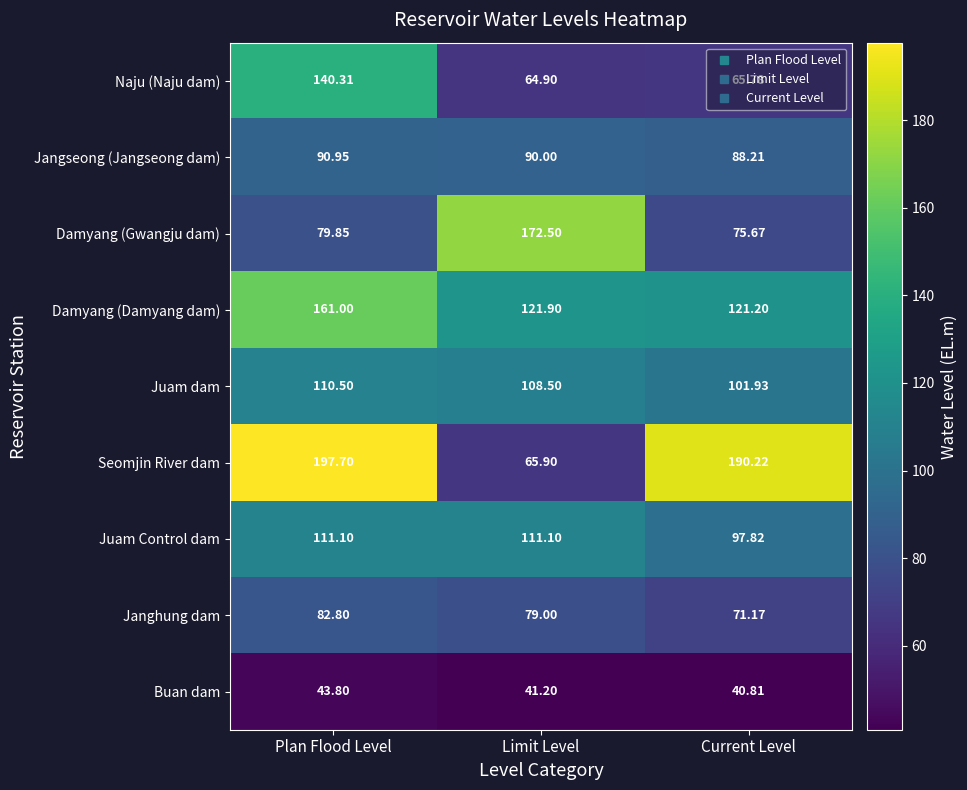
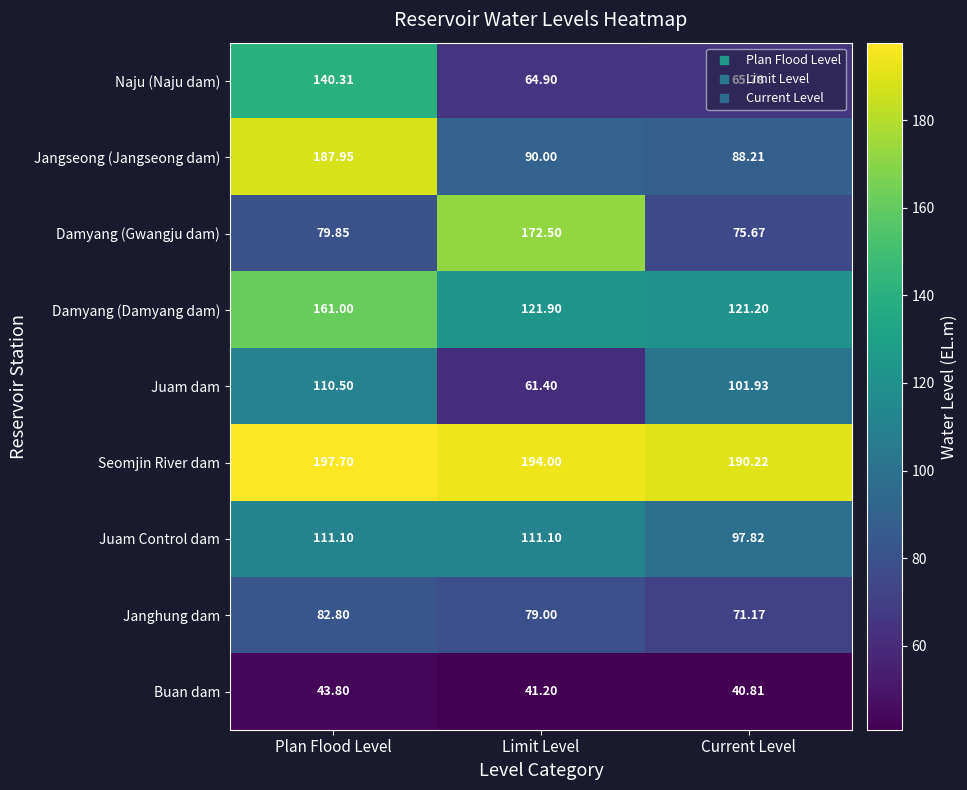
Jangseong (Jangseong dam), Plan Flood Level: 90.95 -> 187.95
Juam dam, Limit Level: 108.50 -> 61.40
Seomjin River dam, Limit Level: 65.90 -> 194.00
